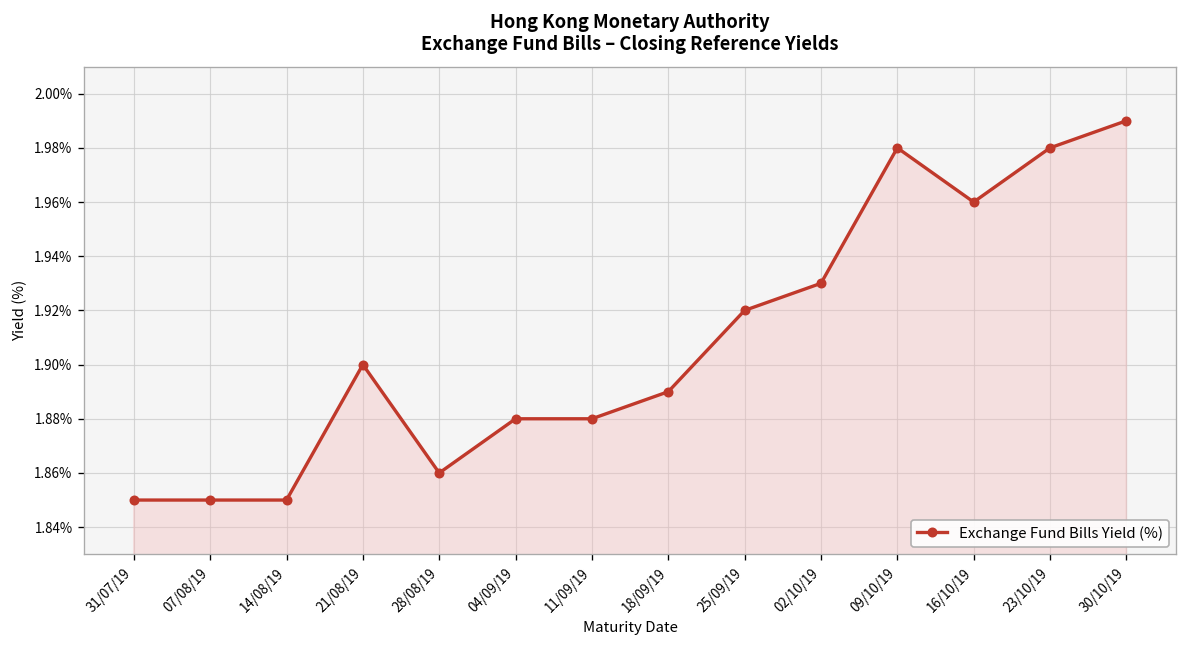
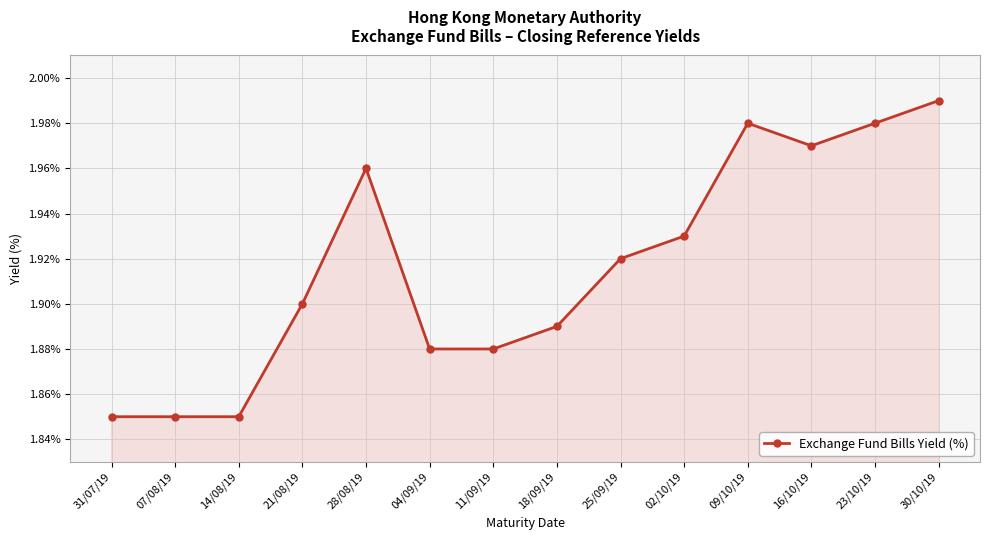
28/08/19: 1.86% -> 1.96%
16/10/19: 1.96% -> 1.97%
